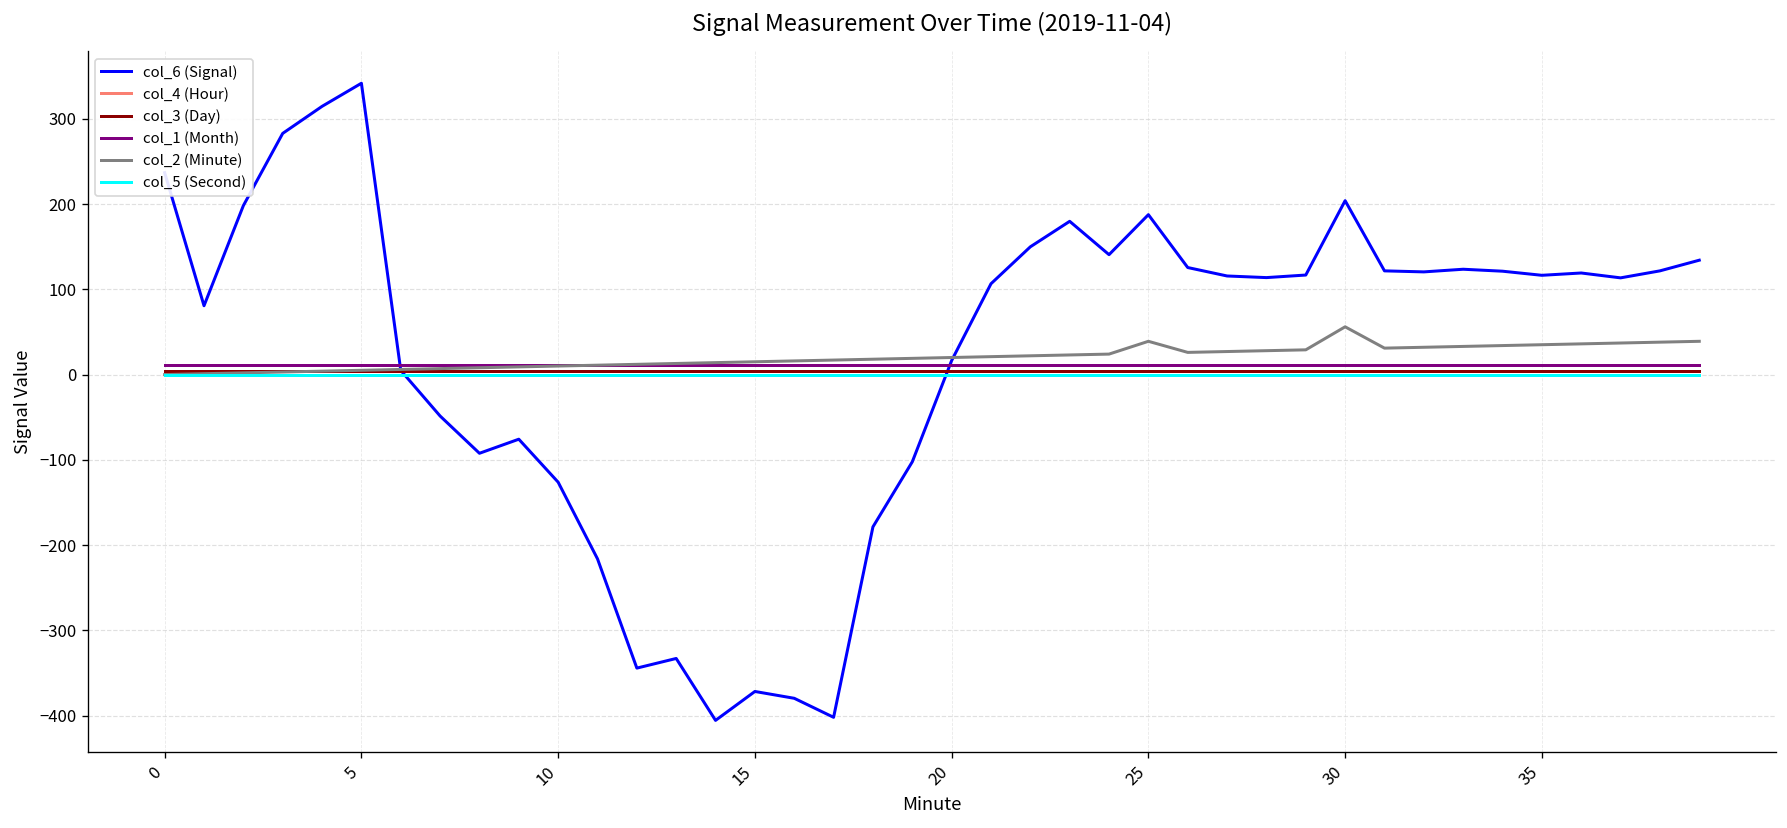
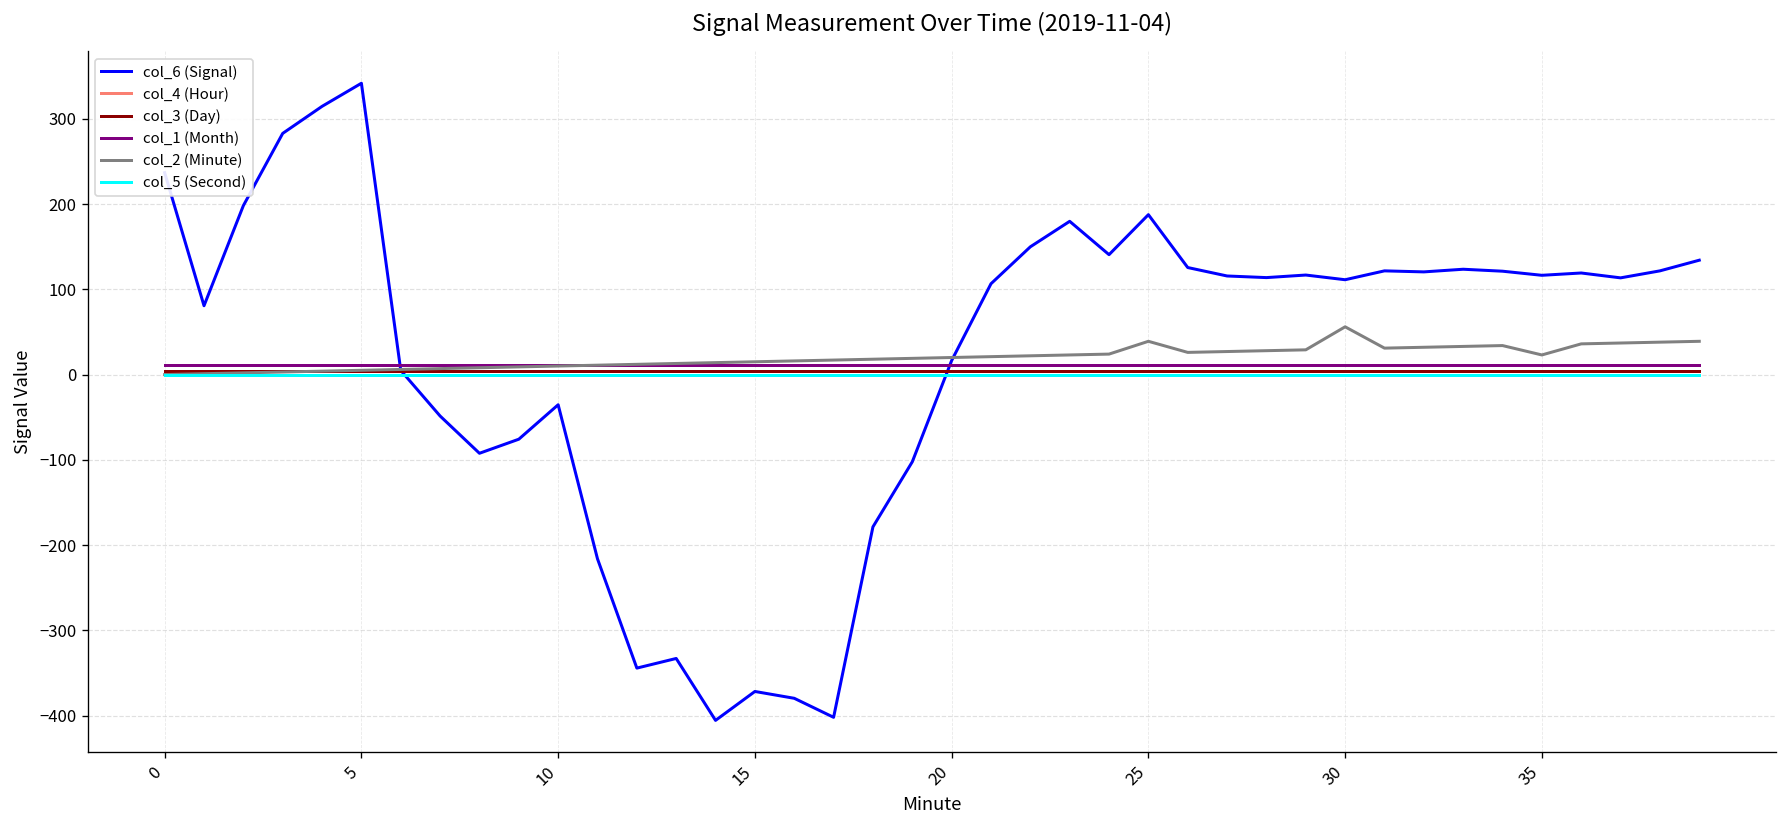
col_6 (Signal), 10: -130 -> -40
col_6 (Signal), 30: 200 -> 110
col_2 (Minute), 35: 40 -> 20
